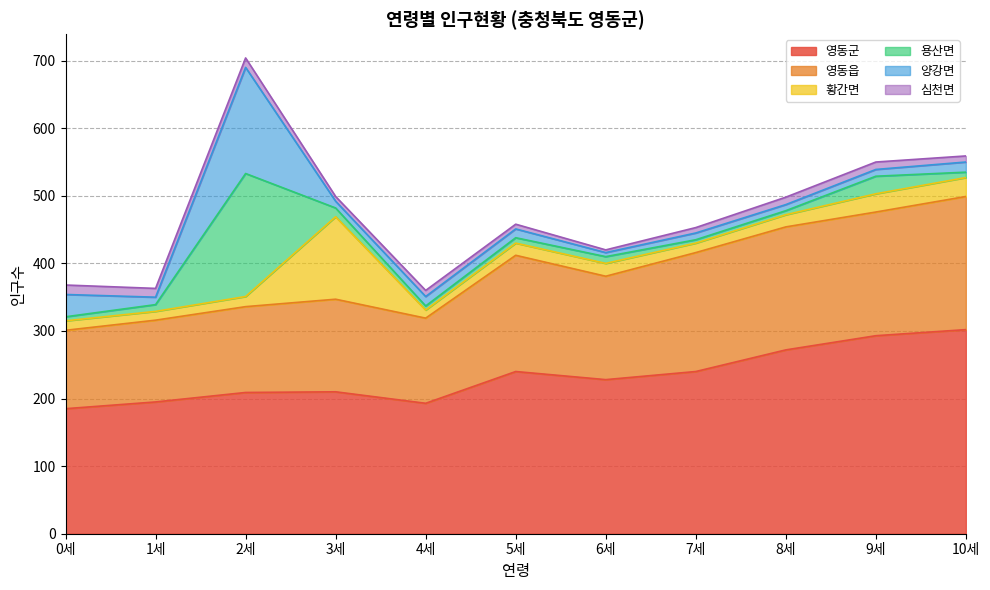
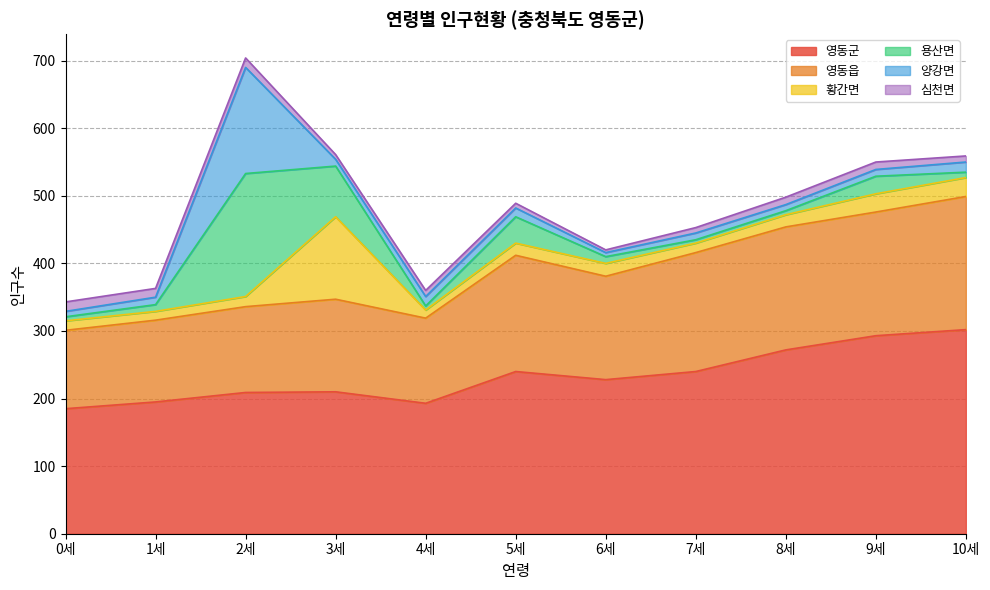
양강면, 0세: 30 -> 10
용산면, 3세: 10 -> 80
용산면, 5세: 10 -> 40
